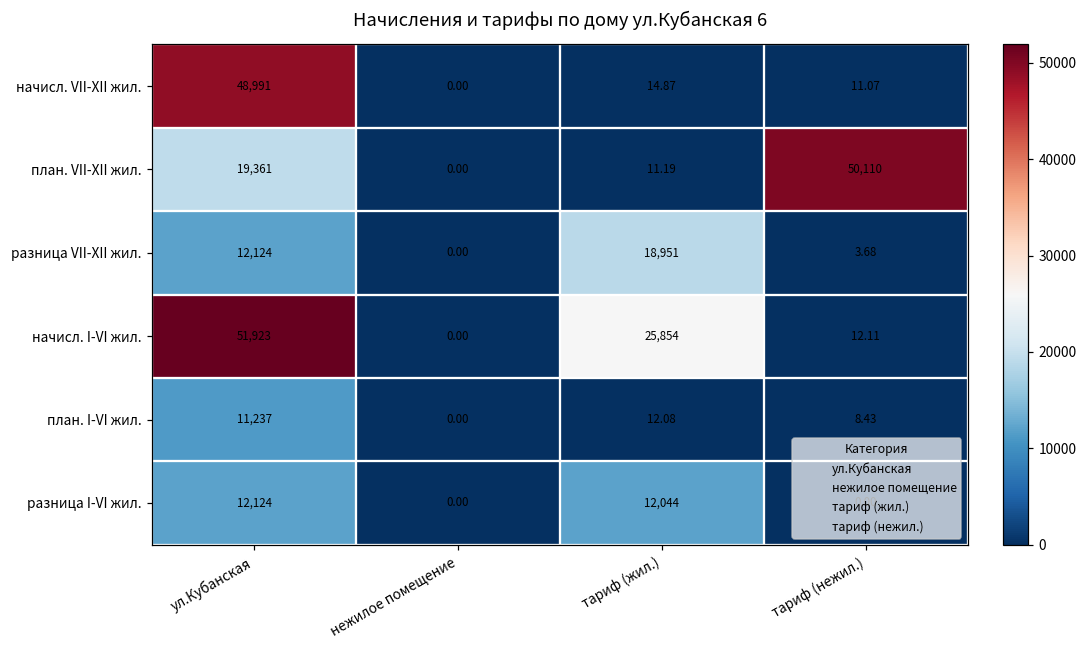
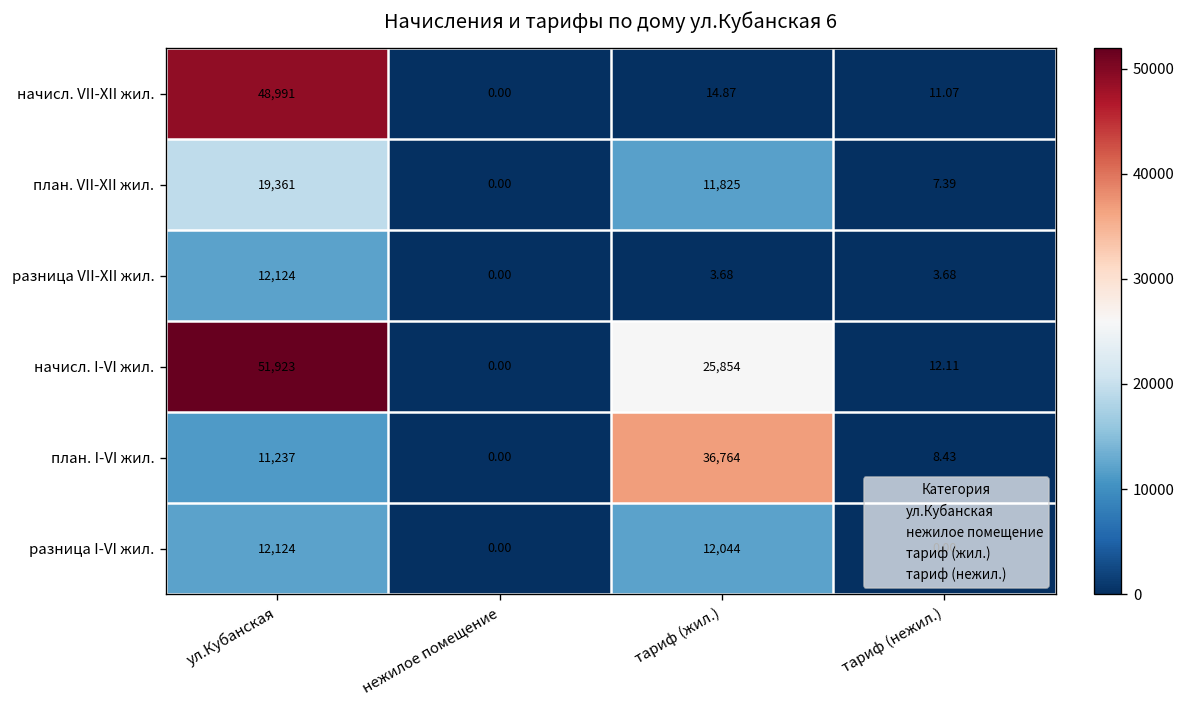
план. VII-XII жил., тариф (жил.): 11.19 -> 11,825
план. VII-XII жил., тариф (нежил.): 50,110 -> 7.39
разница VII-XII жил., тариф (жил.): 18,951 -> 3.68
план. I-VI жил., тариф (жил.): 12.08 -> 36,764
